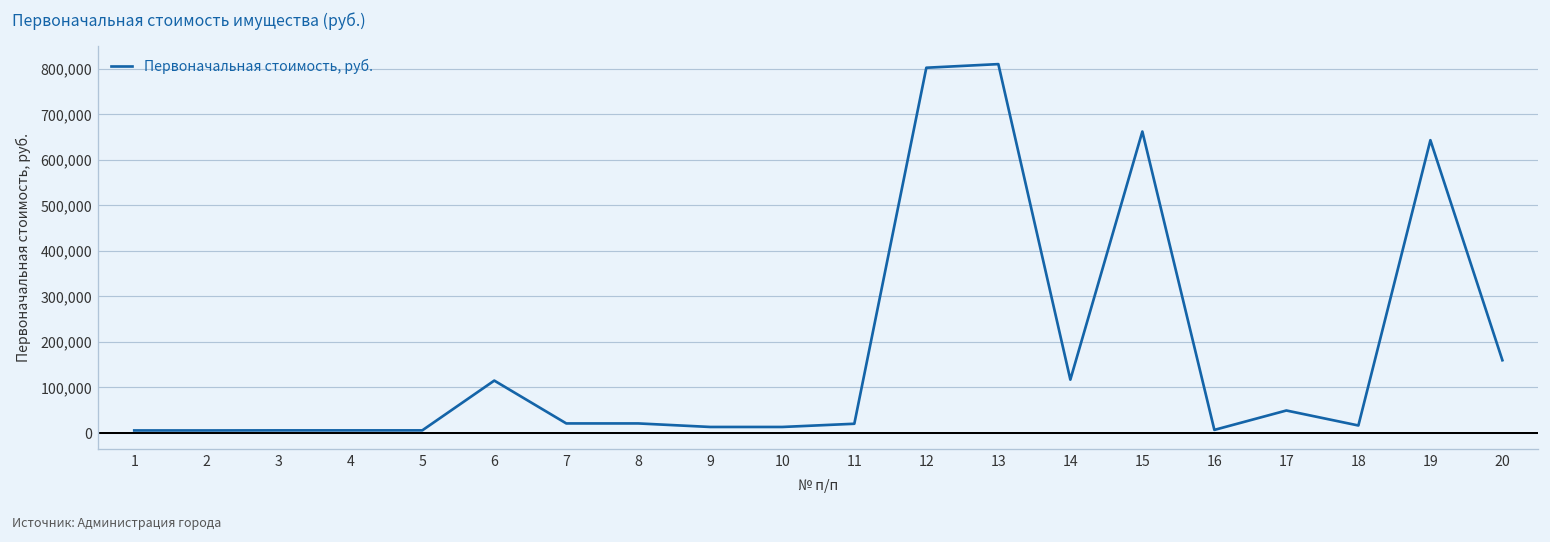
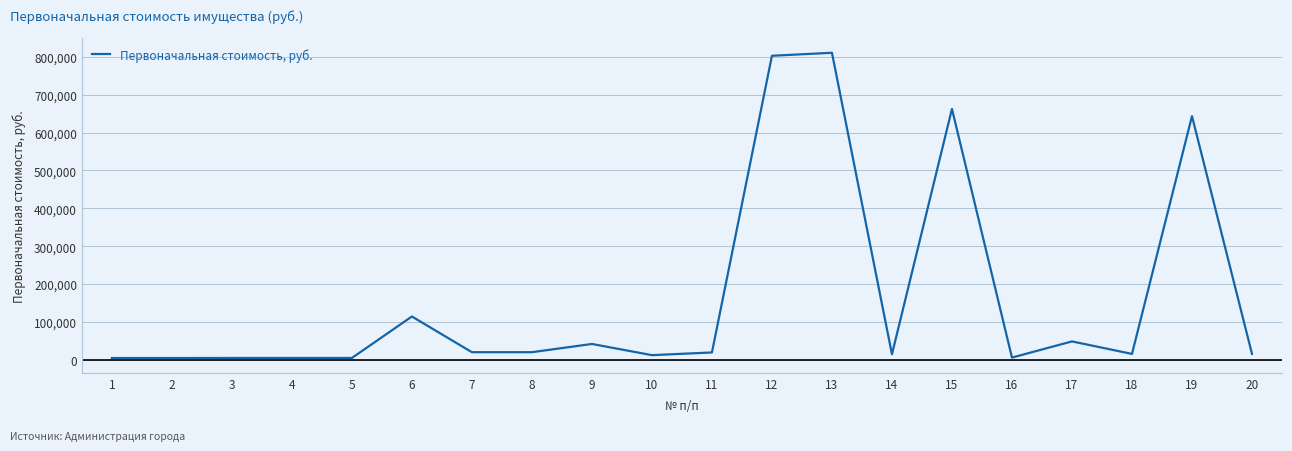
9: 10,000 -> 40,000
14: 120,000 -> 10,000
20: 160,000 -> 20,000
